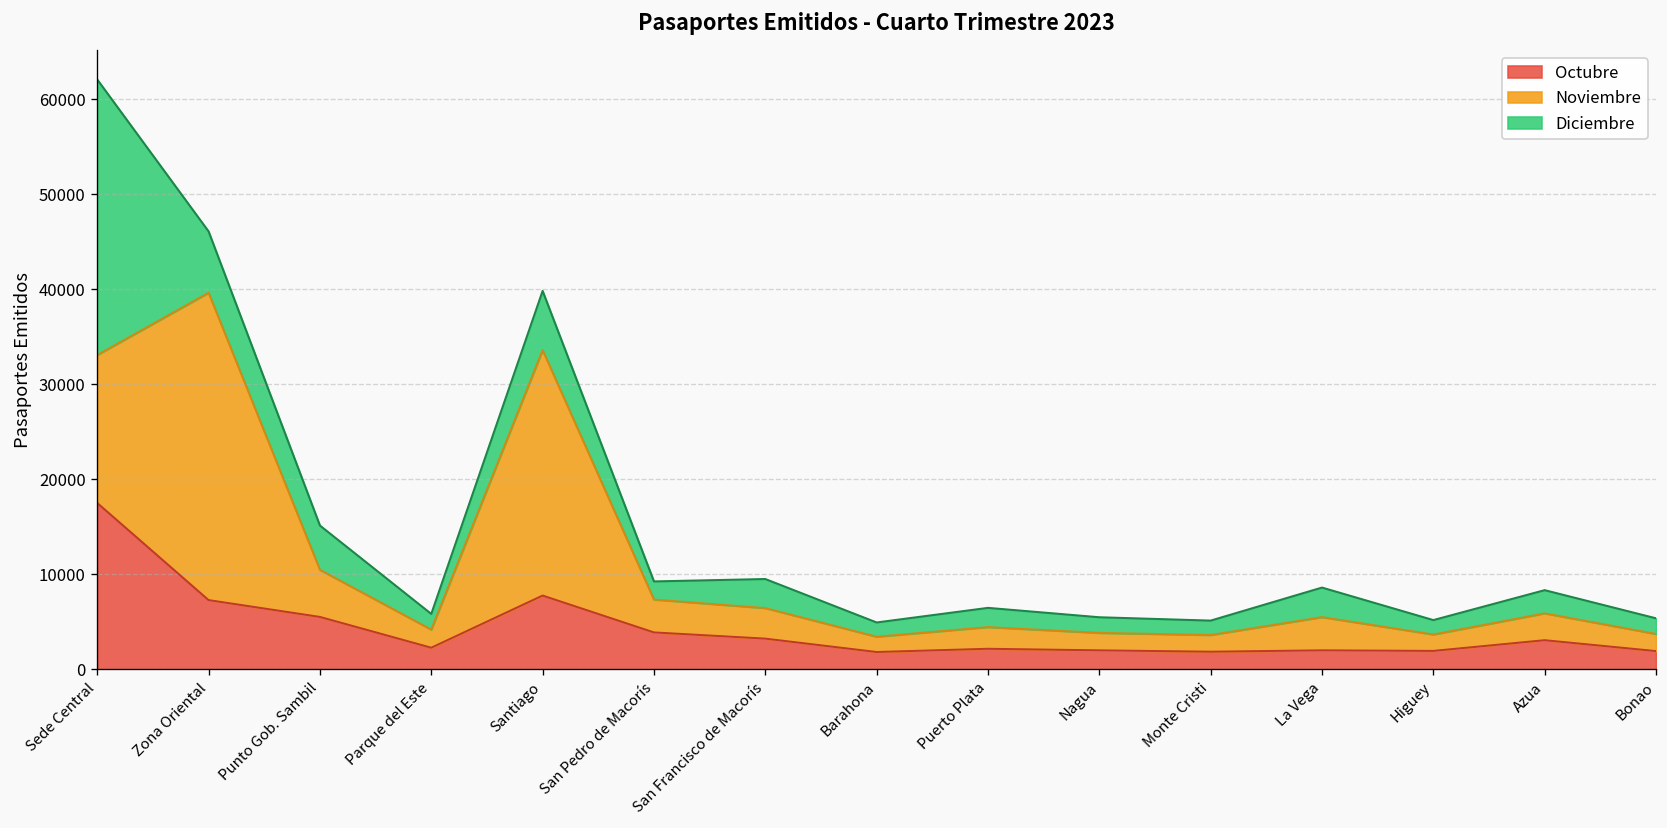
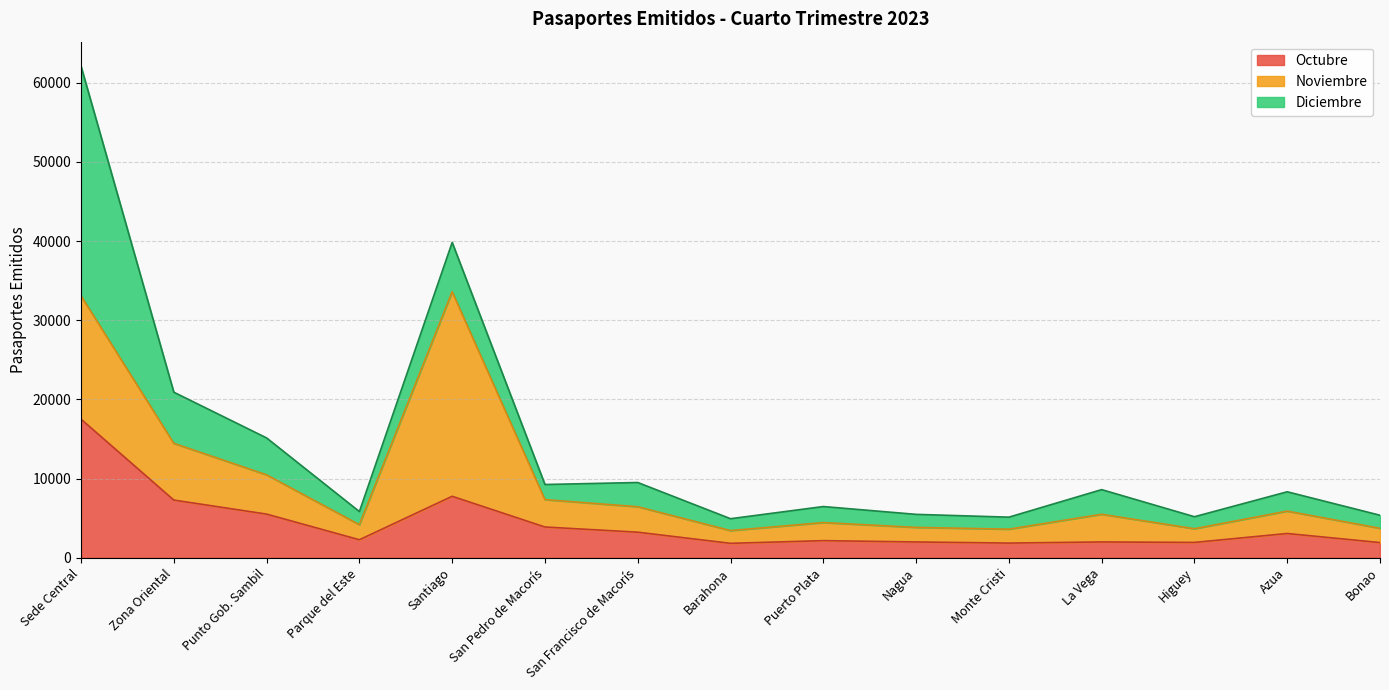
Noviembre, Zona Oriental: 32000 -> 7000
